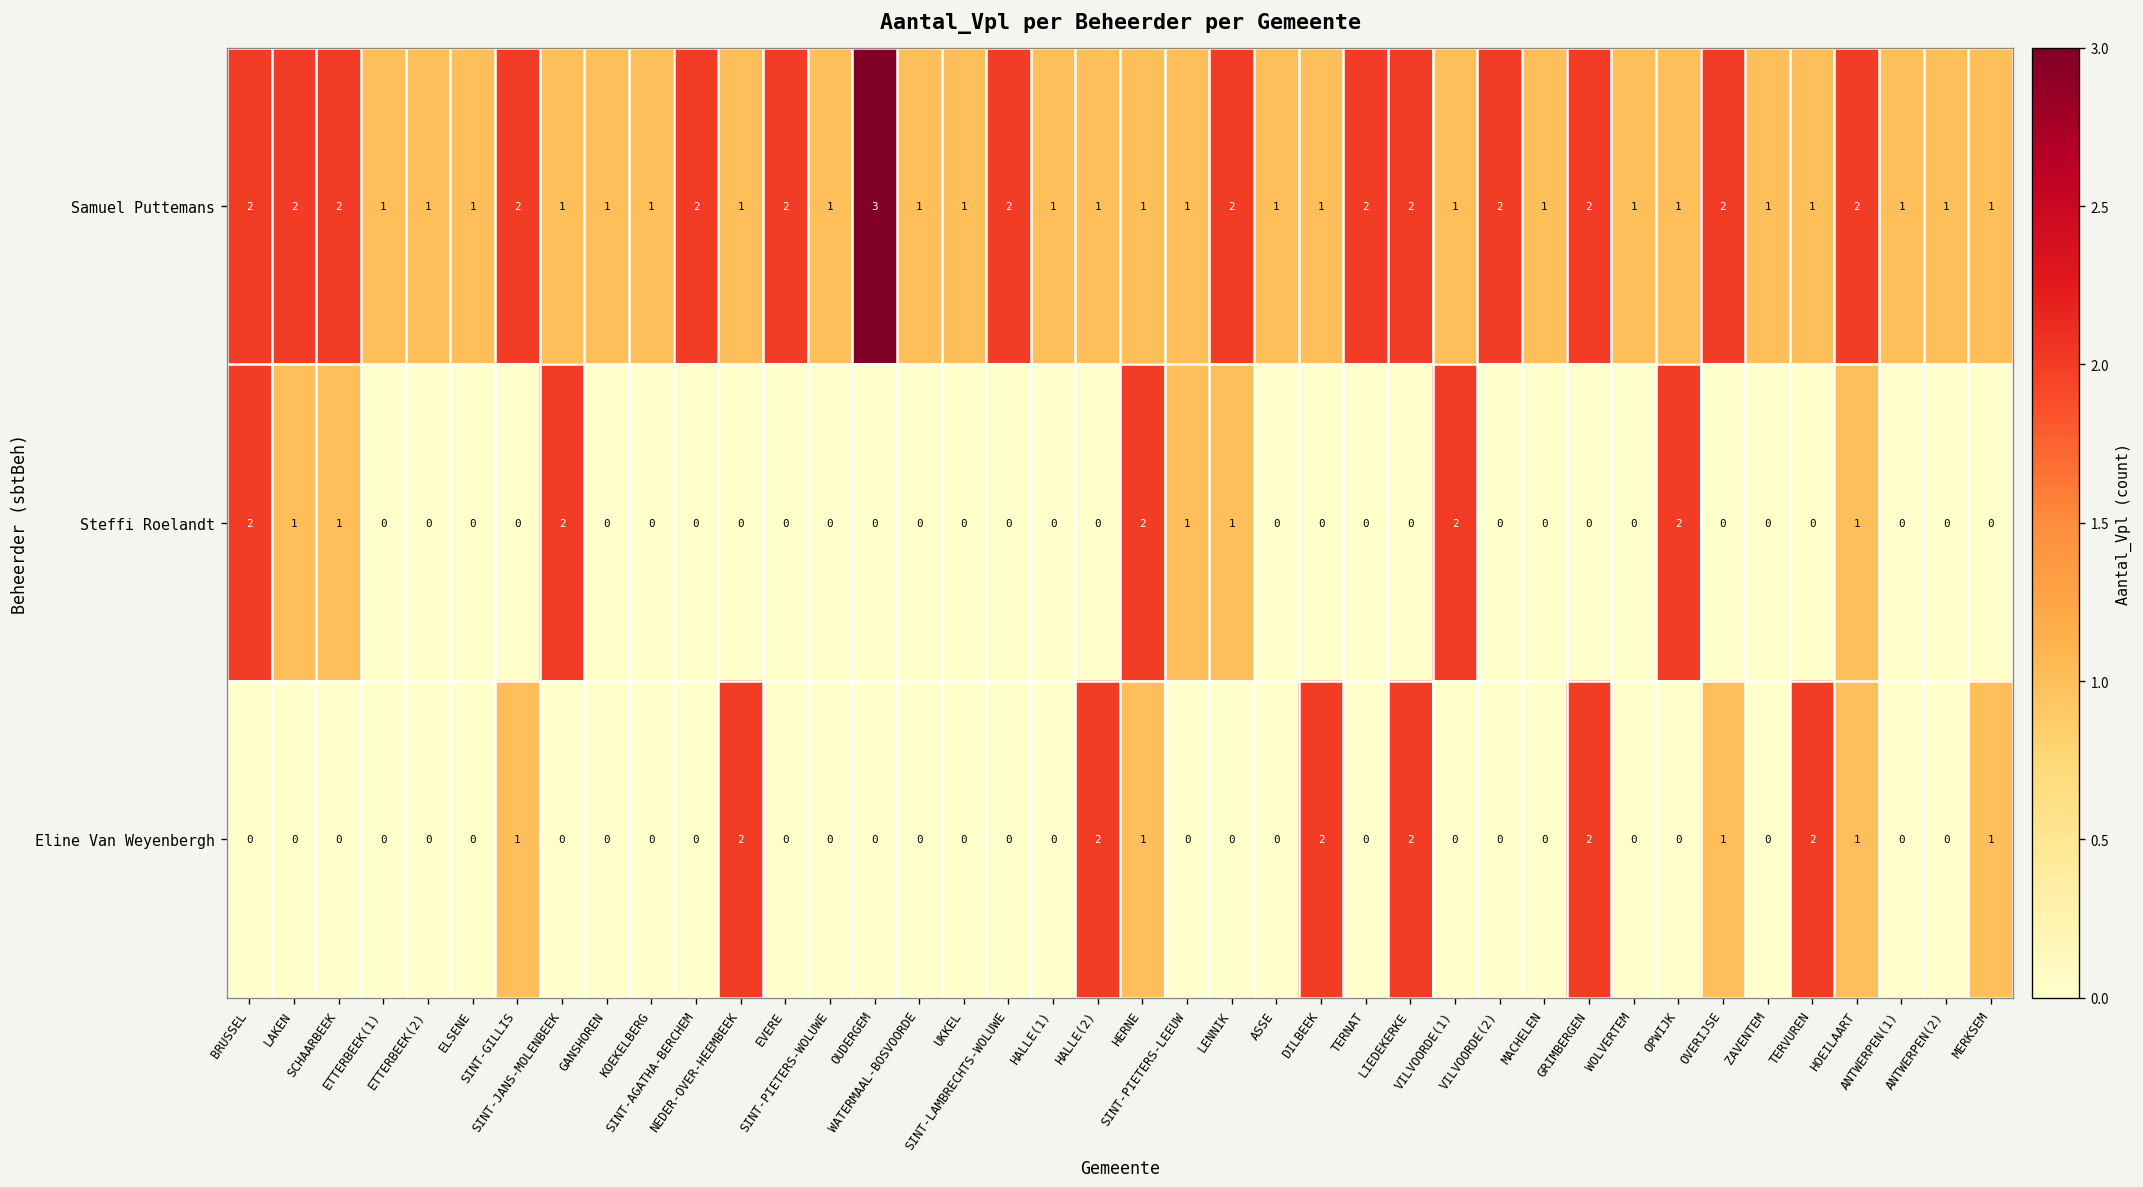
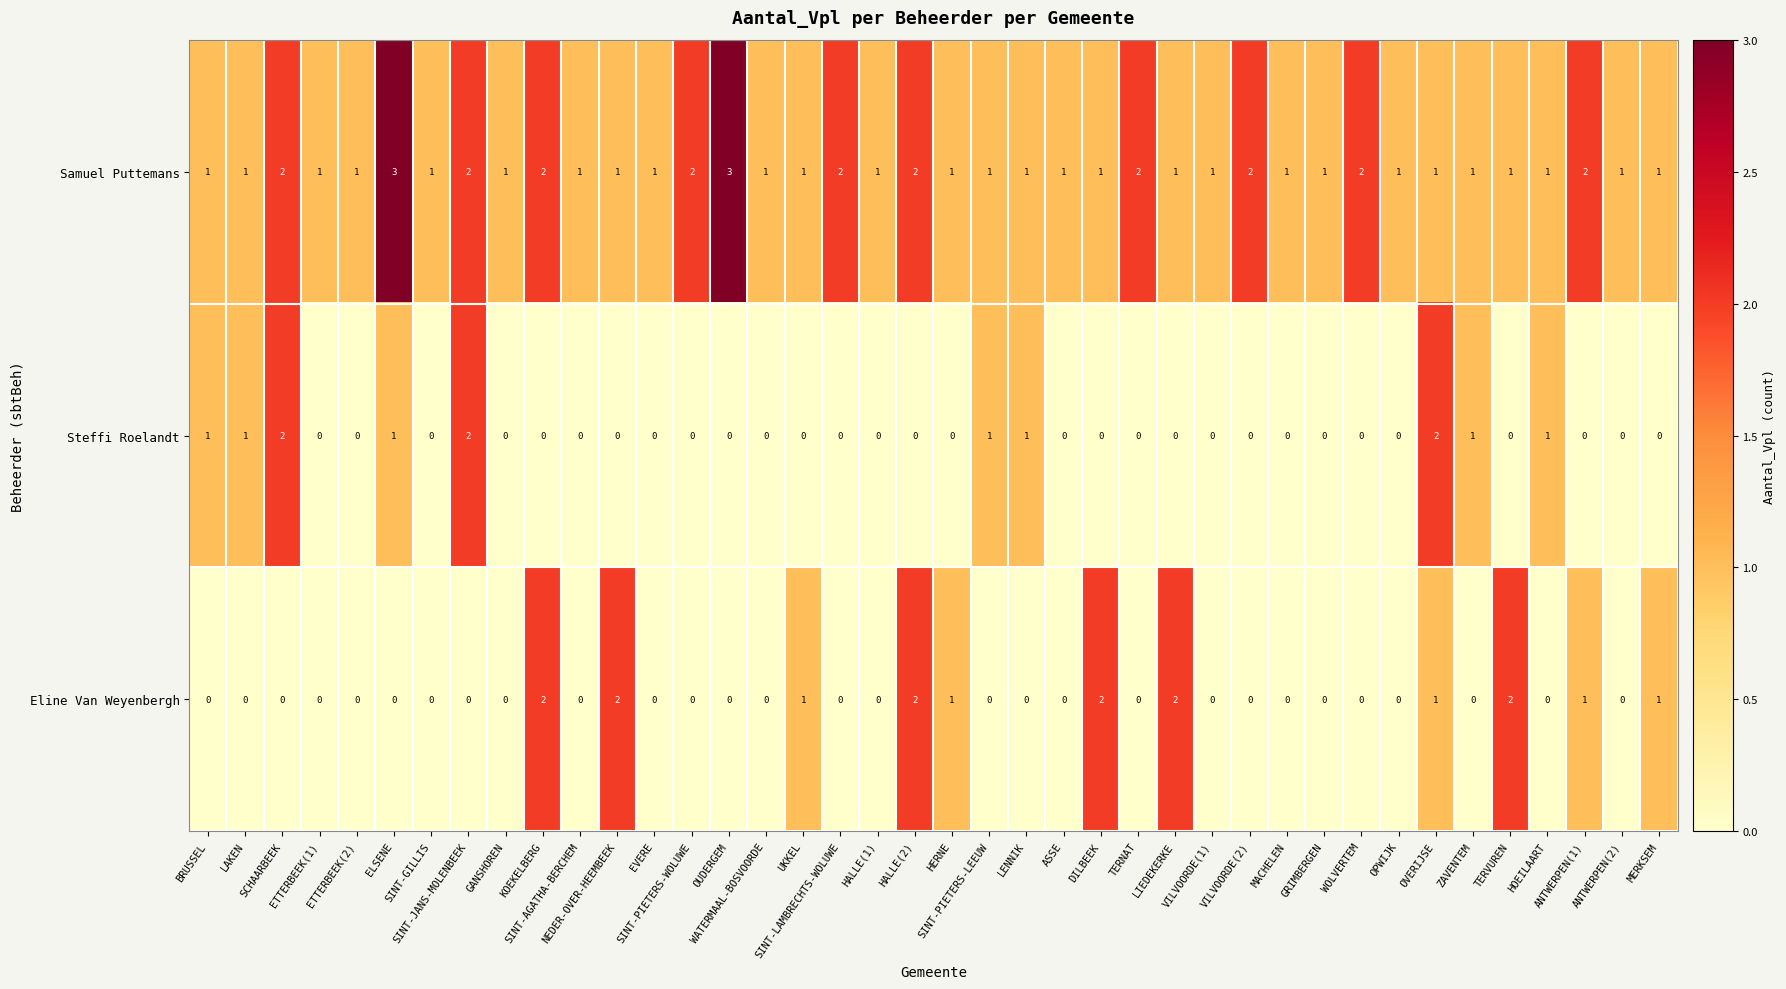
Samuel Puttemans, BRUSSEL: 2 -> 1
Samuel Puttemans, LAKEN: 2 -> 1
Samuel Puttemans, ELSENE: 1 -> 3
Samuel Puttemans, SINT-GILLIS: 2 -> 1
Samuel Puttemans, SINT-JANS-MOLENBEEK: 1 -> 2
Samuel Puttemans, KOEKELBERG: 1 -> 2
Samuel Puttemans, SINT-AGATHA-BERCHEM: 2 -> 1
Samuel Puttemans, EVERE: 2 -> 1
Samuel Puttemans, SINT-PIETERS-WOLUWE: 1 -> 2
Samuel Puttemans, HALLE(2): 1 -> 2
Samuel Puttemans, LENNIK: 2 -> 1
Samuel Puttemans, LIEDEKERKE: 2 -> 1
Samuel Puttemans, GRIMBERGEN: 2 -> 1
Samuel Puttemans, WOLVERTEM: 1 -> 2
Samuel Puttemans, OVERIJSE: 2 -> 1
Samuel Puttemans, HOEILAART: 2 -> 1
Samuel Puttemans, ANTWERPEN(1): 1 -> 2
Steffi Roelandt, BRUSSEL: 2 -> 1
Steffi Roelandt, SCHAARBEEK: 1 -> 2
Steffi Roelandt, ELSENE: 0 -> 1
Steffi Roelandt, HERNE: 2 -> 0
Steffi Roelandt, VILVOORDE(1): 2 -> 0
Steffi Roelandt, OPWIJK: 2 -> 0
Steffi Roelandt, OVERIJSE: 0 -> 2
Steffi Roelandt, ZAVENTEM: 0 -> 1
Eline Van Weyenbergh, SINT-GILLIS: 1 -> 0
Eline Van Weyenbergh, KOEKELBERG: 0 -> 2
Eline Van Weyenbergh, UKKEL: 0 -> 1
Eline Van Weyenbergh, GRIMBERGEN: 2 -> 0
Eline Van Weyenbergh, HOEILAART: 1 -> 0
Eline Van Weyenbergh, ANTWERPEN(1): 0 -> 1
